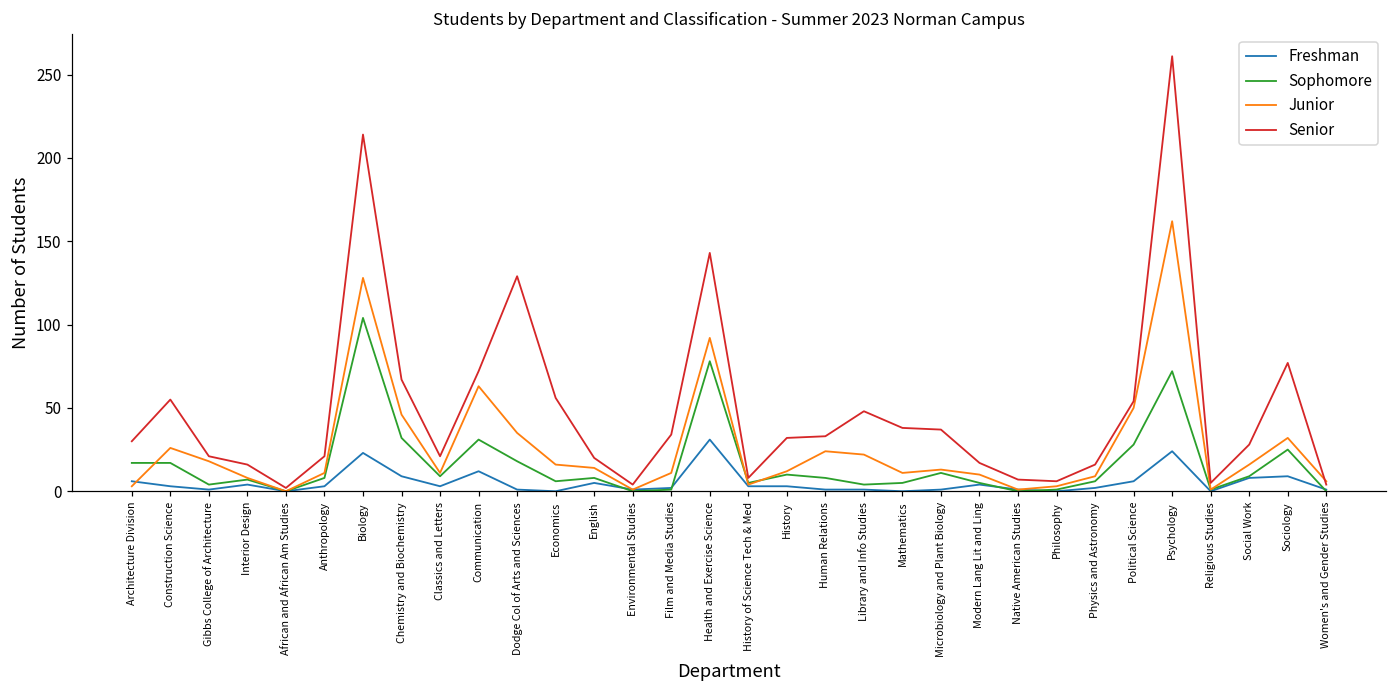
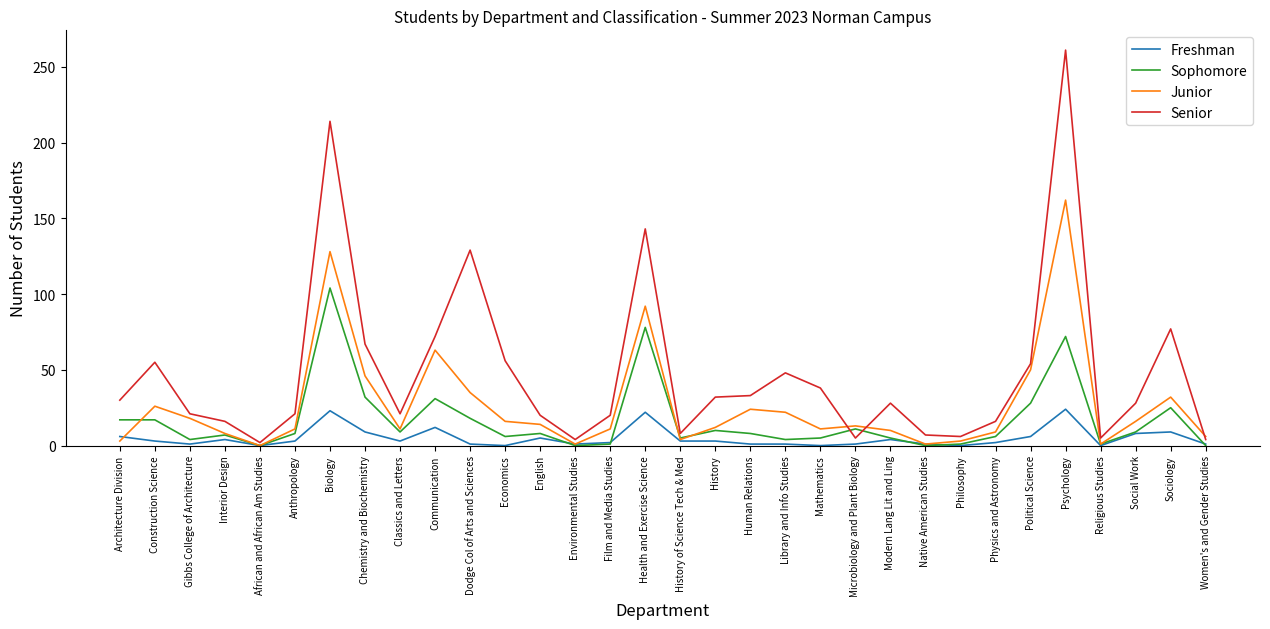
Senior, Film and Media Studies: 34 -> 20
Freshman, Health and Exercise Science: 31 -> 22
Senior, Microbiology and Plant Biology: 37 -> 5
Senior, Modern Lang Lit and Ling: 17 -> 28
